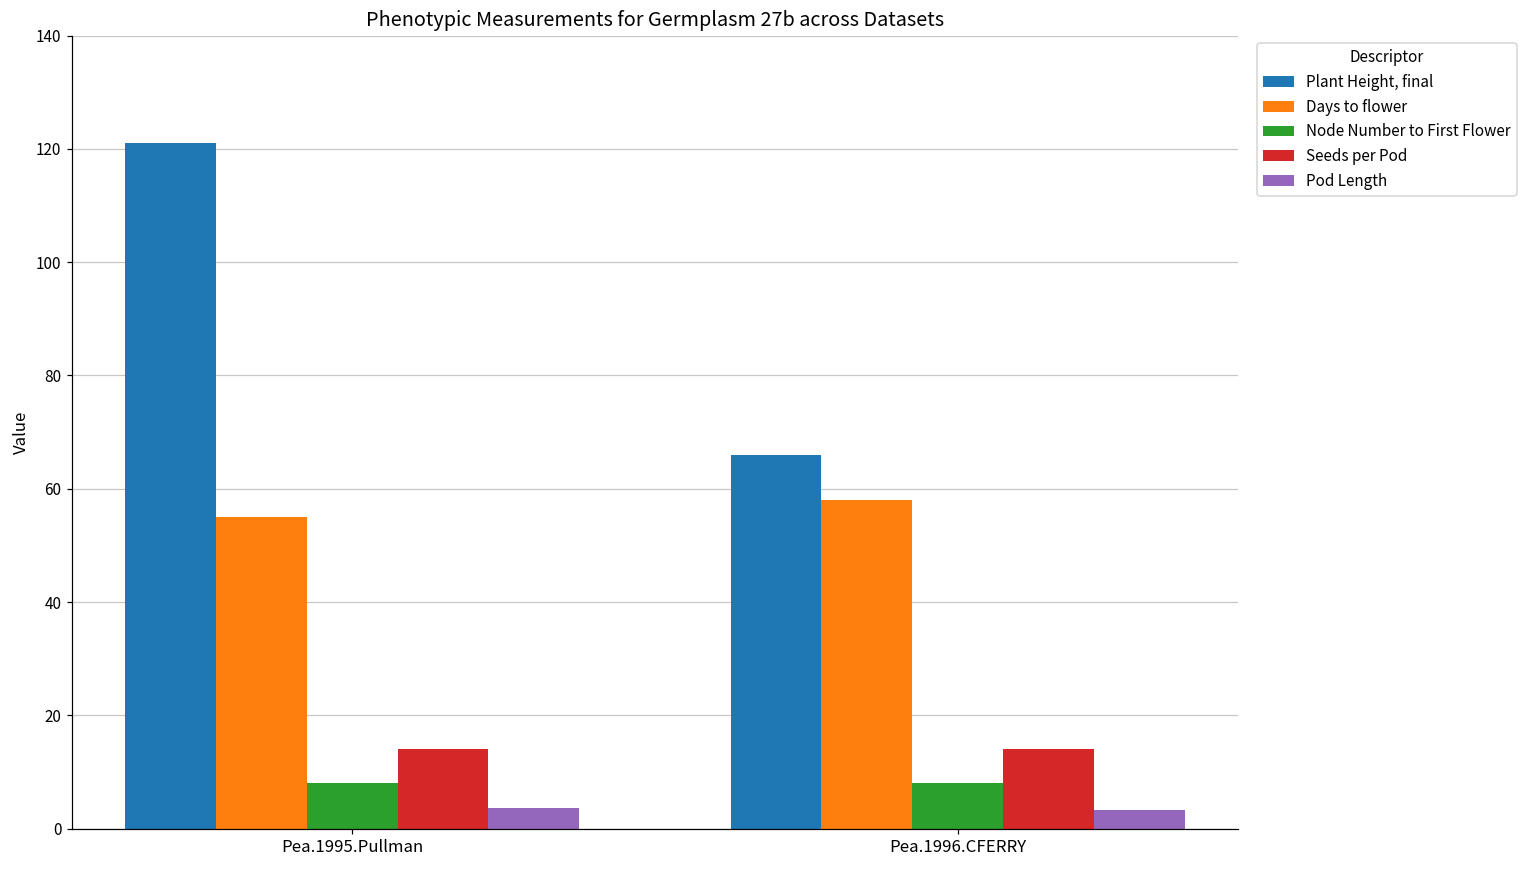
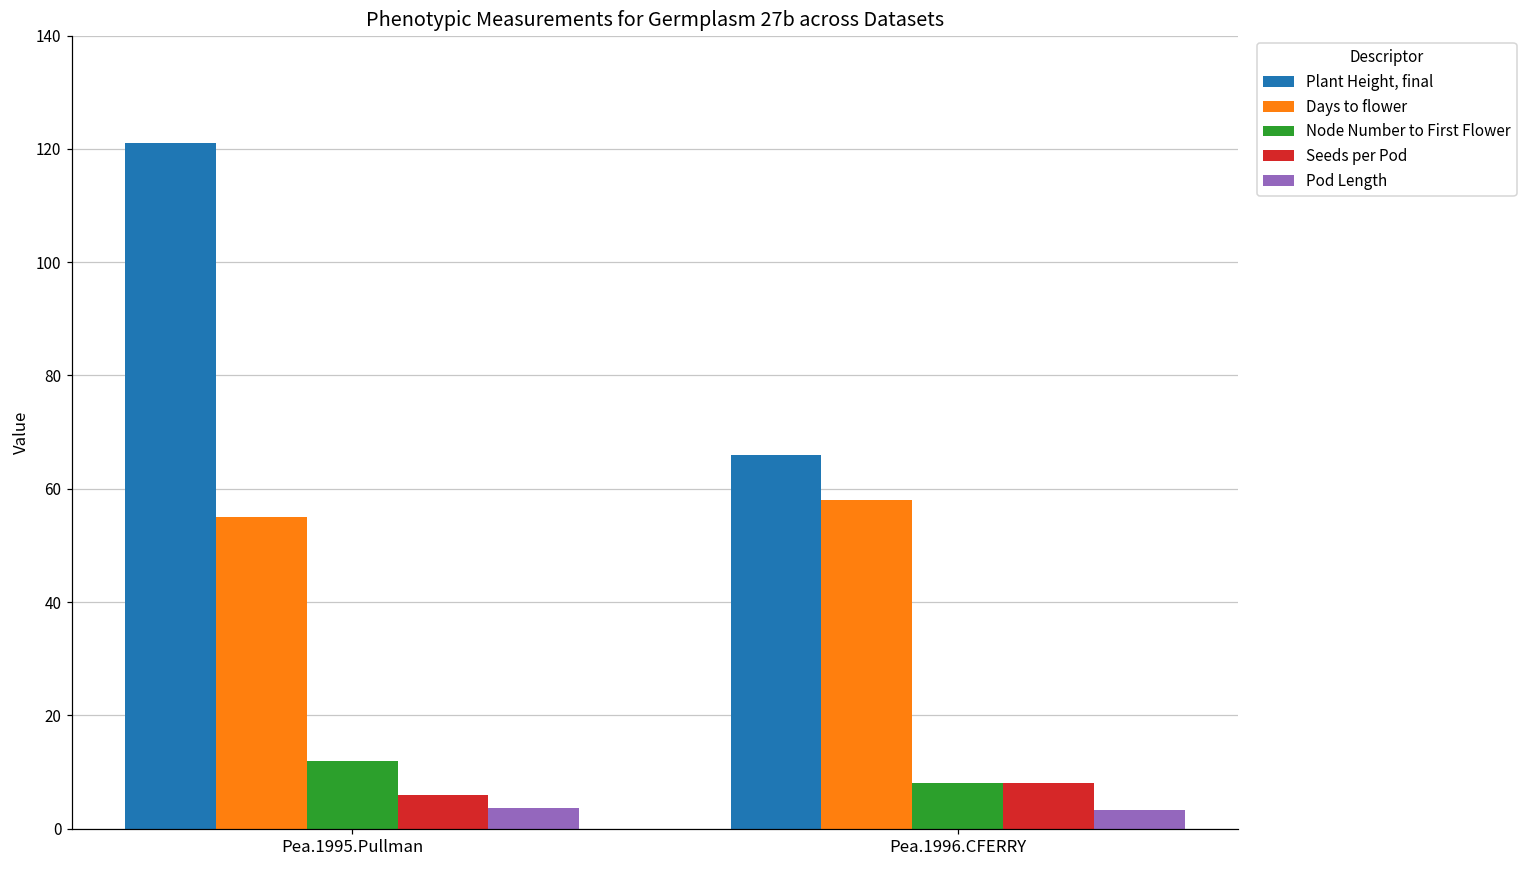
Node Number to First Flower, Pea.1995.Pullman: 8 -> 12
Seeds per Pod, Pea.1995.Pullman: 14 -> 6
Seeds per Pod, Pea.1996.CFERRY: 14 -> 8
